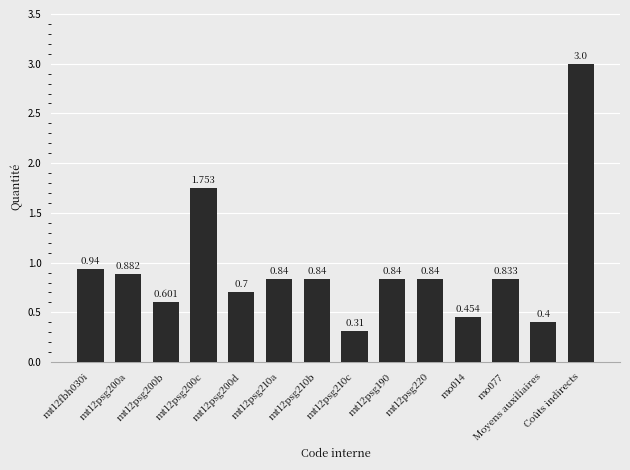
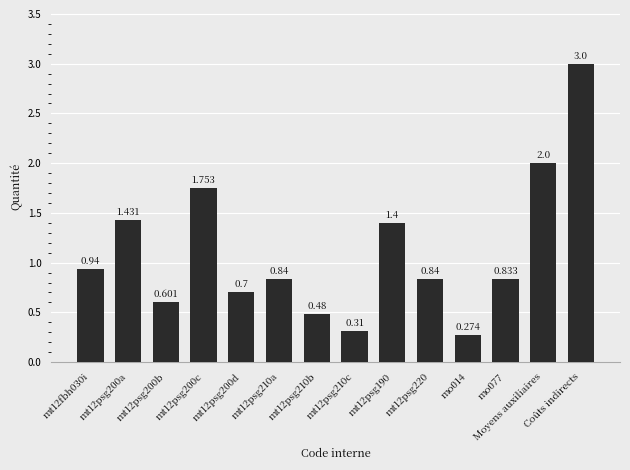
mt12psg200a: 0.882 -> 1.431
mt12psg210b: 0.84 -> 0.48
mt12psg190: 0.84 -> 1.4
mo014: 0.454 -> 0.274
Moyens auxiliaires: 0.4 -> 2.0
